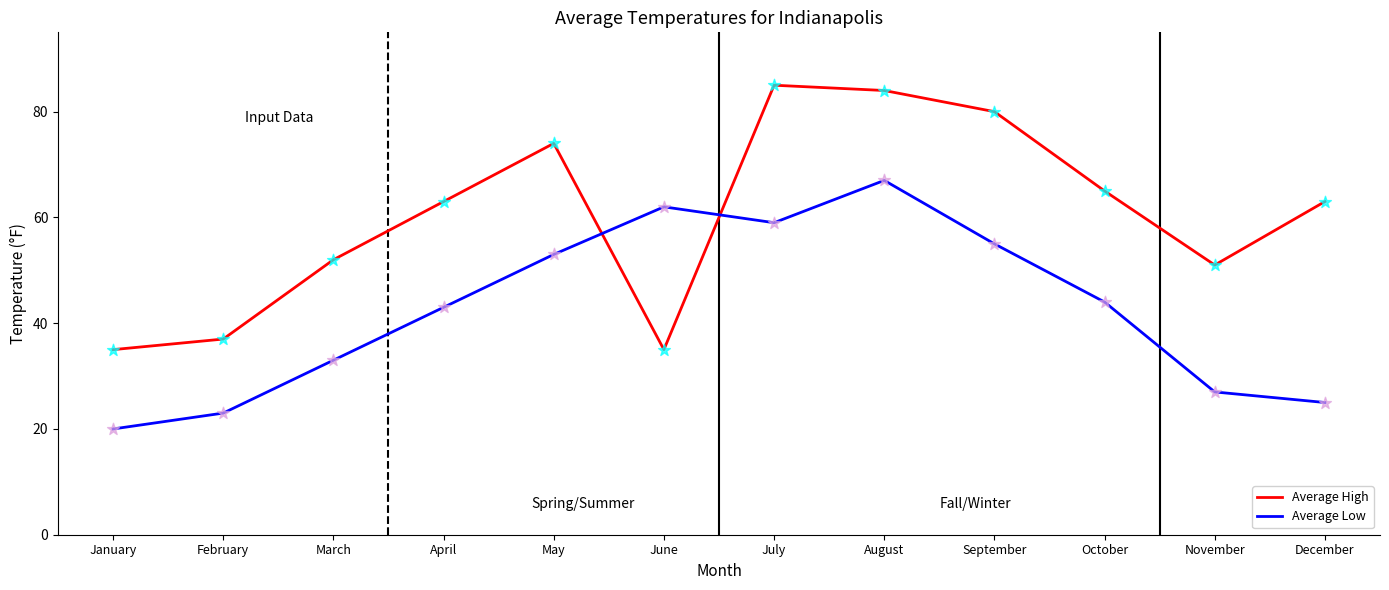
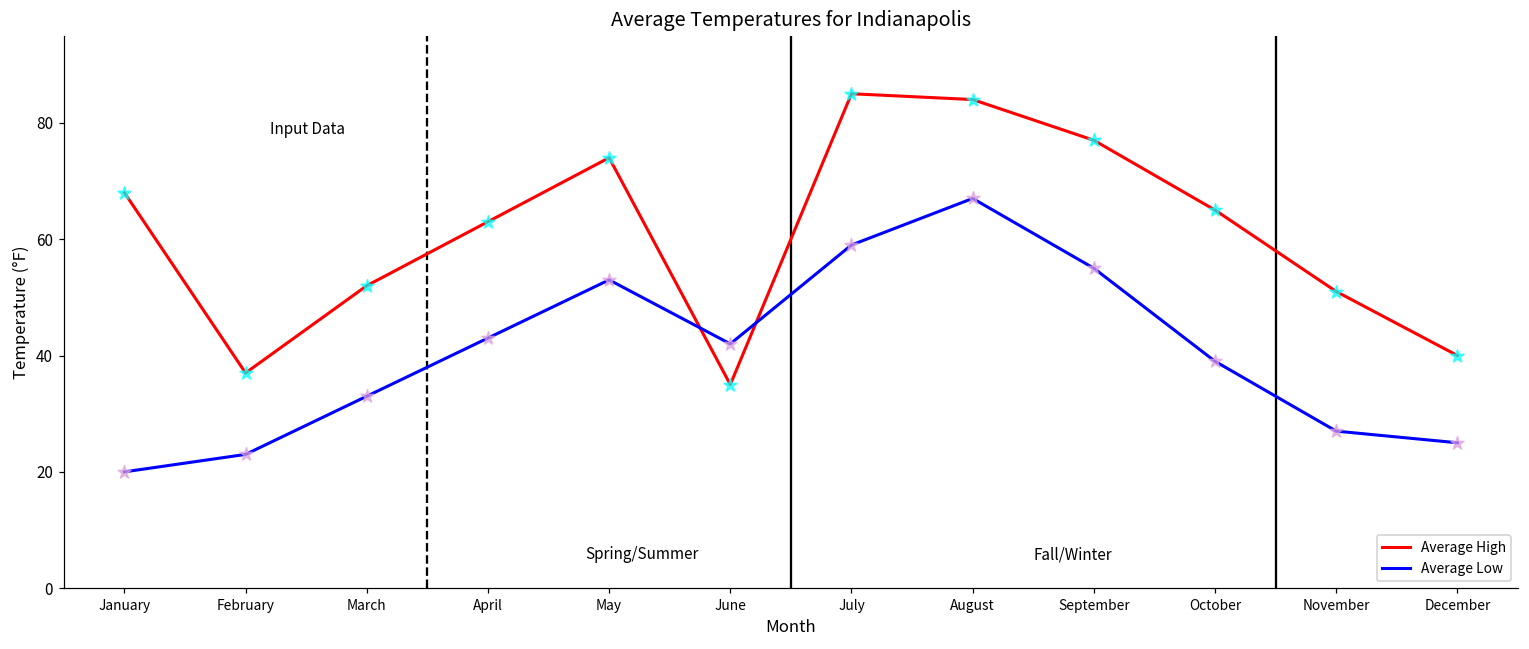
Average High, January: 35 -> 68
Average Low, June: 62 -> 42
Average High, September: 80 -> 77
Average Low, October: 44 -> 39
Average High, December: 63 -> 40
